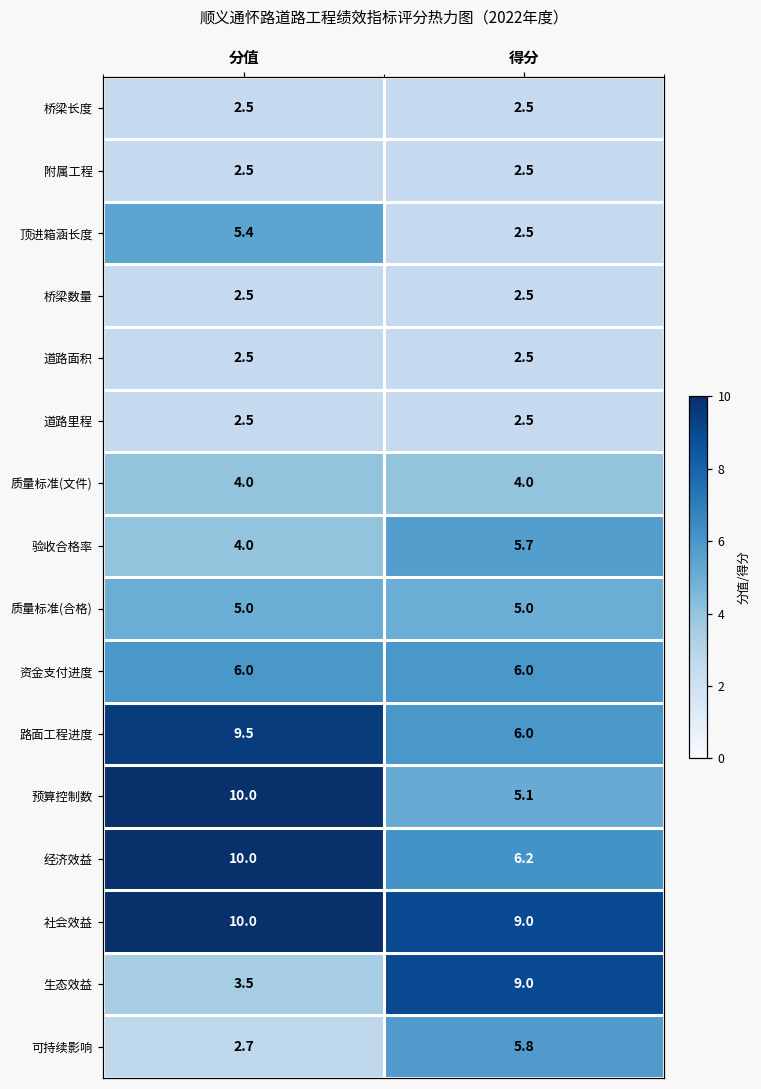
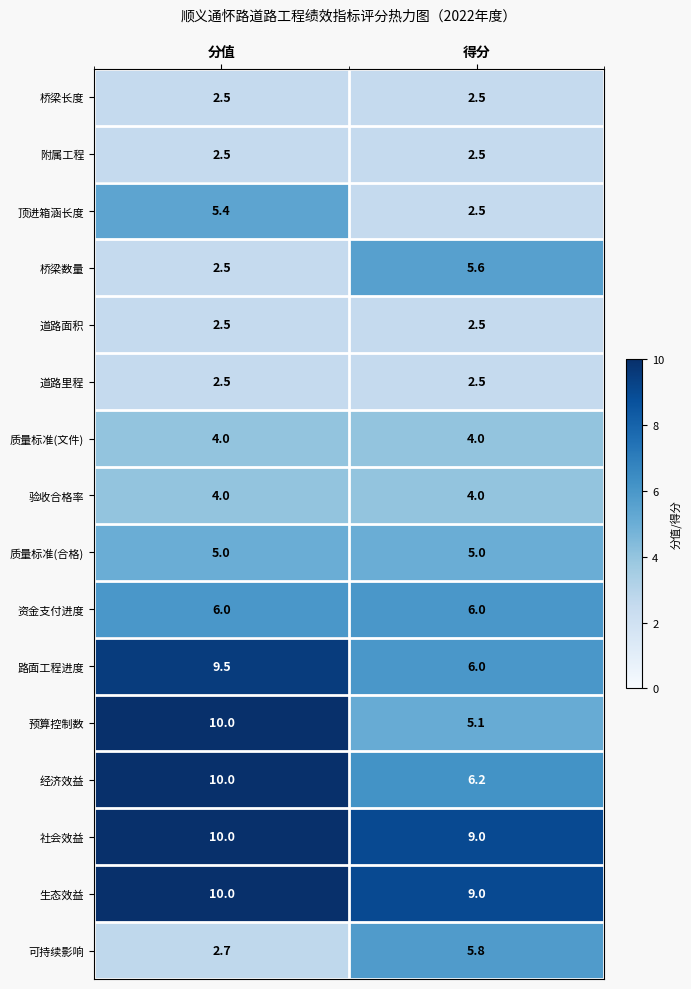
桥梁数量, 得分: 2.5 -> 5.6
验收合格率, 得分: 5.7 -> 4.0
生态效益, 分值: 3.5 -> 10.0
